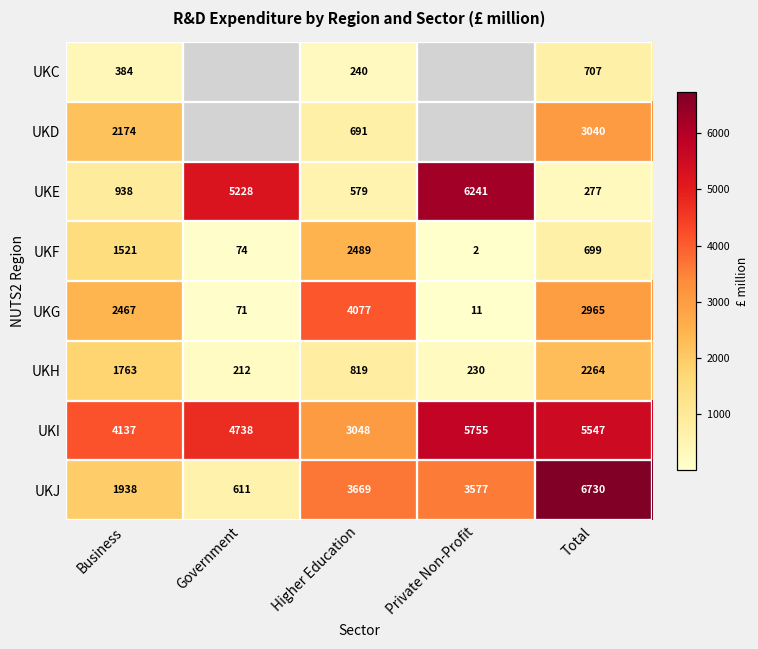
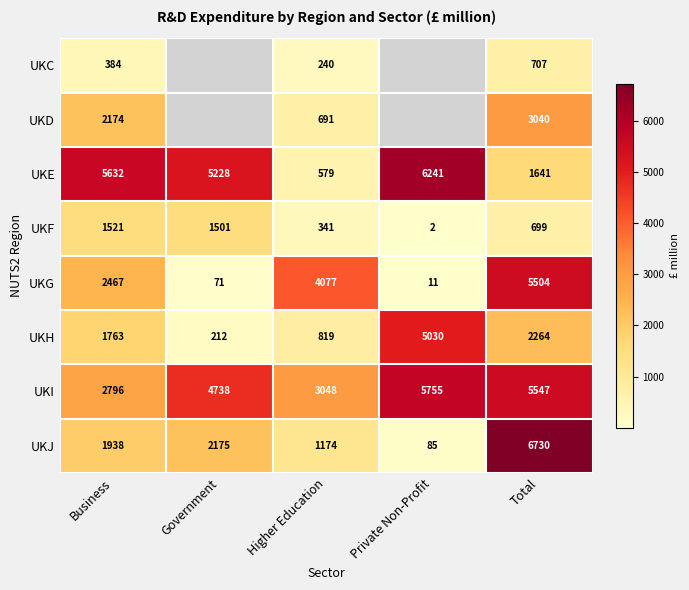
UKE, Business: 938 -> 5632
UKE, Total: 277 -> 1641
UKF, Government: 74 -> 1501
UKF, Higher Education: 2489 -> 341
UKG, Total: 2965 -> 5504
UKH, Private Non-Profit: 230 -> 5030
UKI, Business: 4137 -> 2796
UKJ, Government: 611 -> 2175
UKJ, Higher Education: 3669 -> 1174
UKJ, Private Non-Profit: 3577 -> 85
